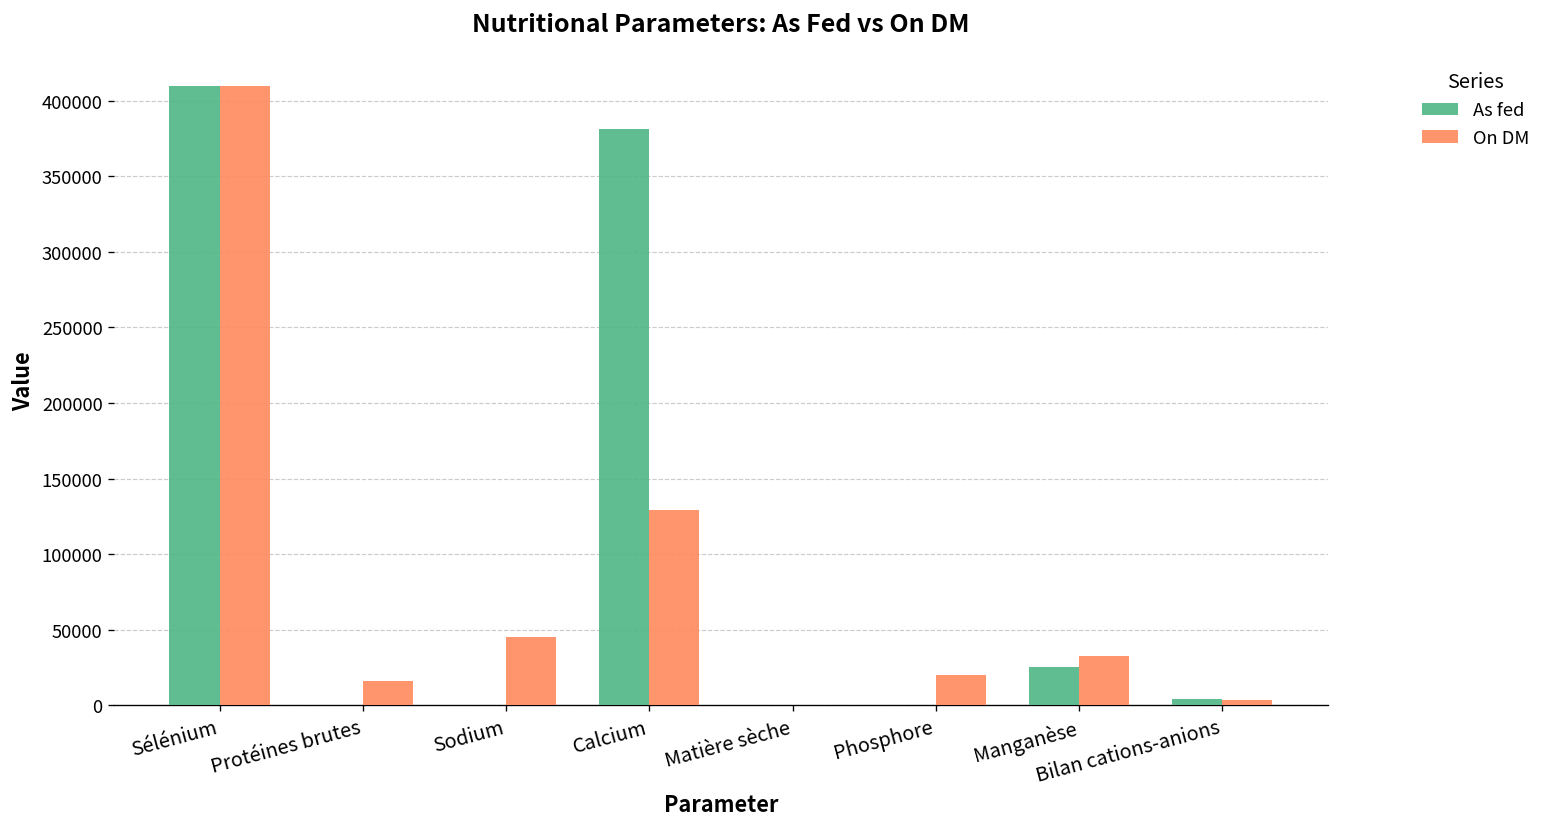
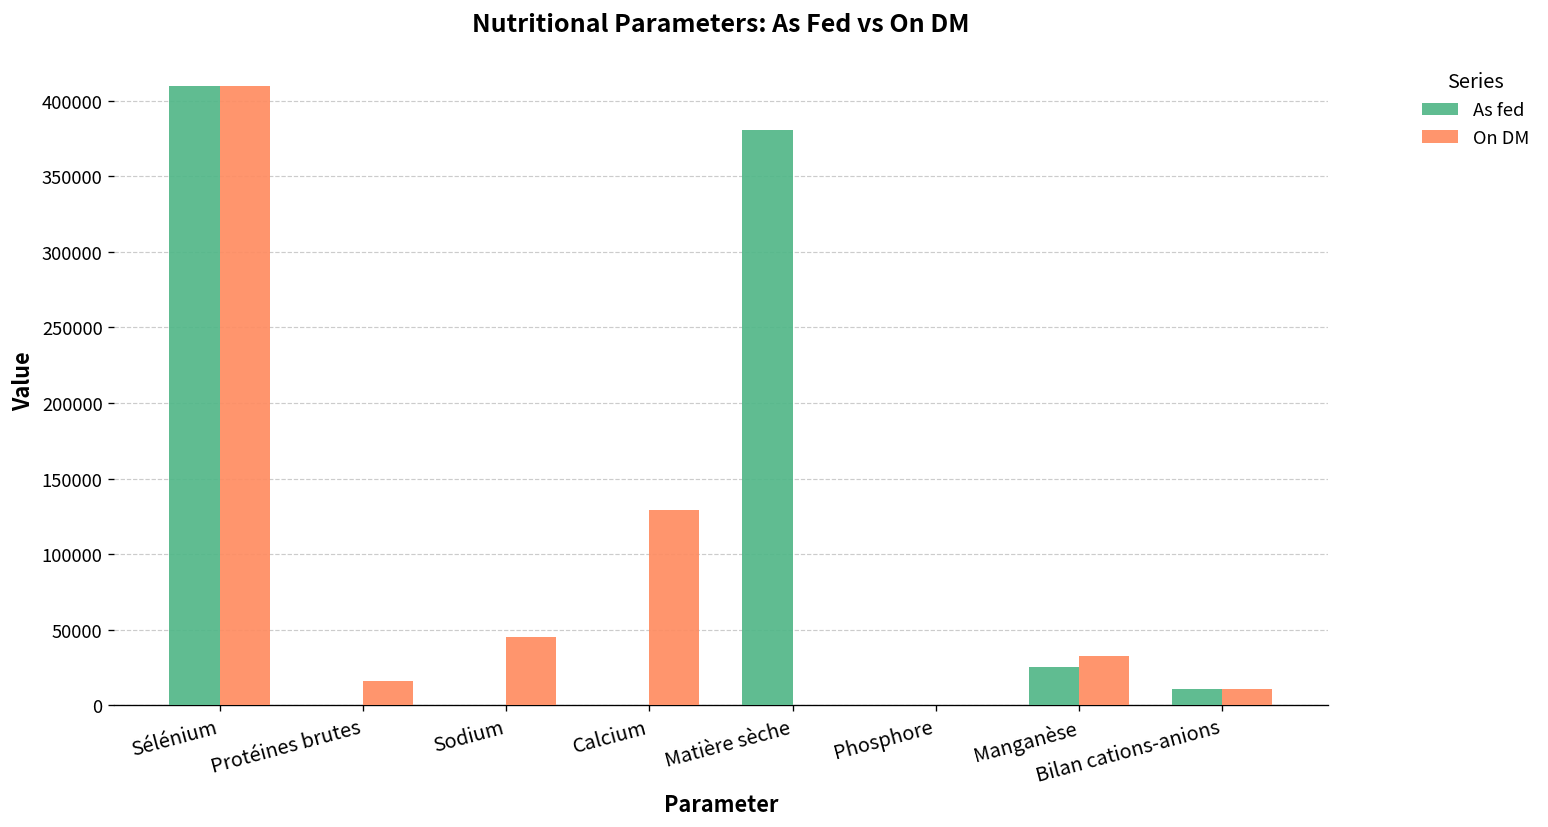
As fed, Calcium: 381000 -> 0
As fed, Matière sèche: 0 -> 381000
On DM, Phosphore: 20000 -> 0
As fed, Bilan cations-anions: 4000 -> 11000
On DM, Bilan cations-anions: 4000 -> 11000
